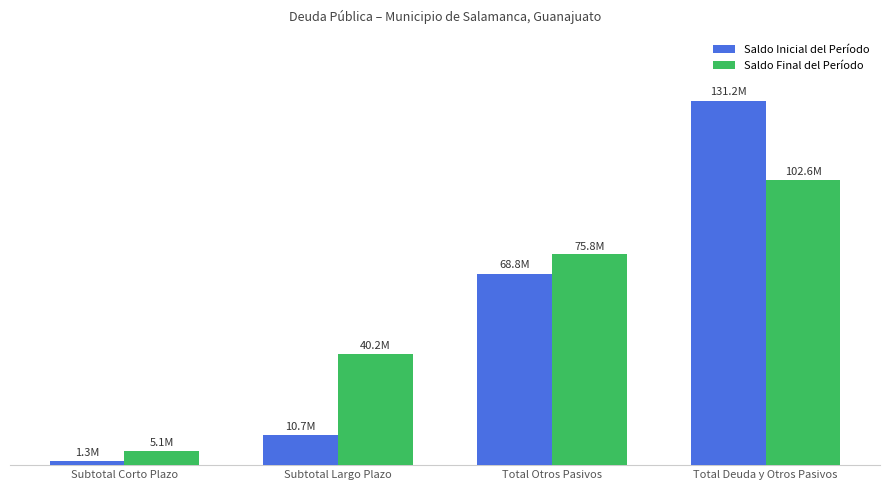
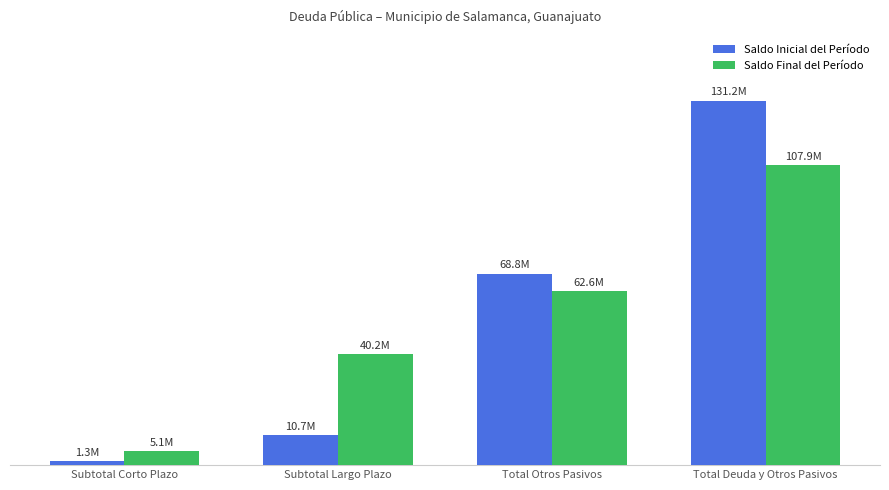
Saldo Final del Período, Total Otros Pasivos: 75.8M -> 62.6M
Saldo Final del Período, Total Deuda y Otros Pasivos: 102.6M -> 107.9M
